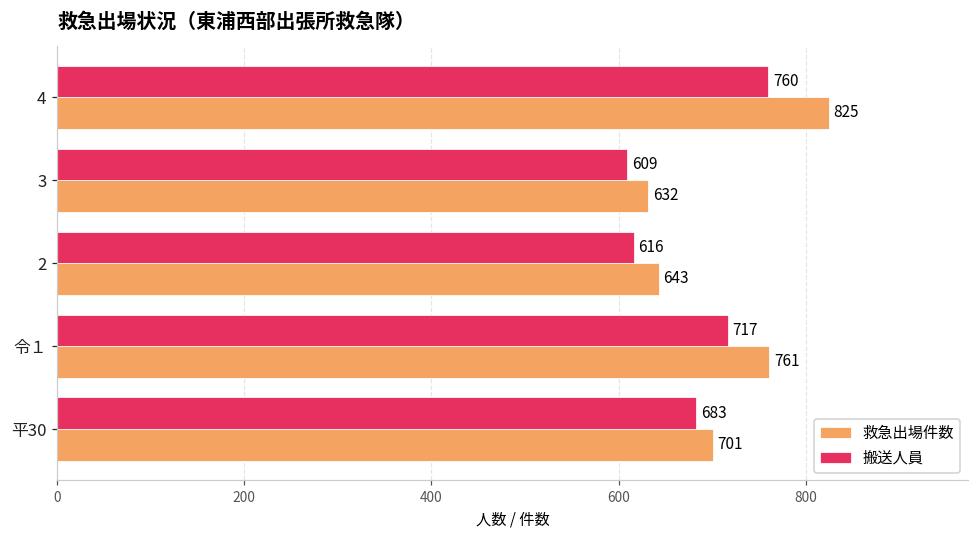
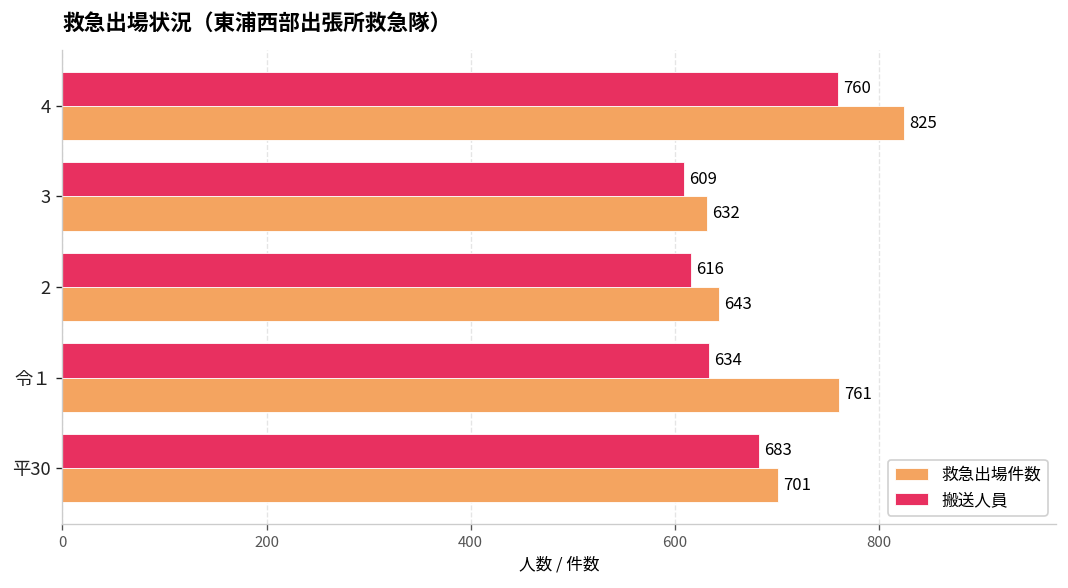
搬送人員, 令１: 717 -> 634
